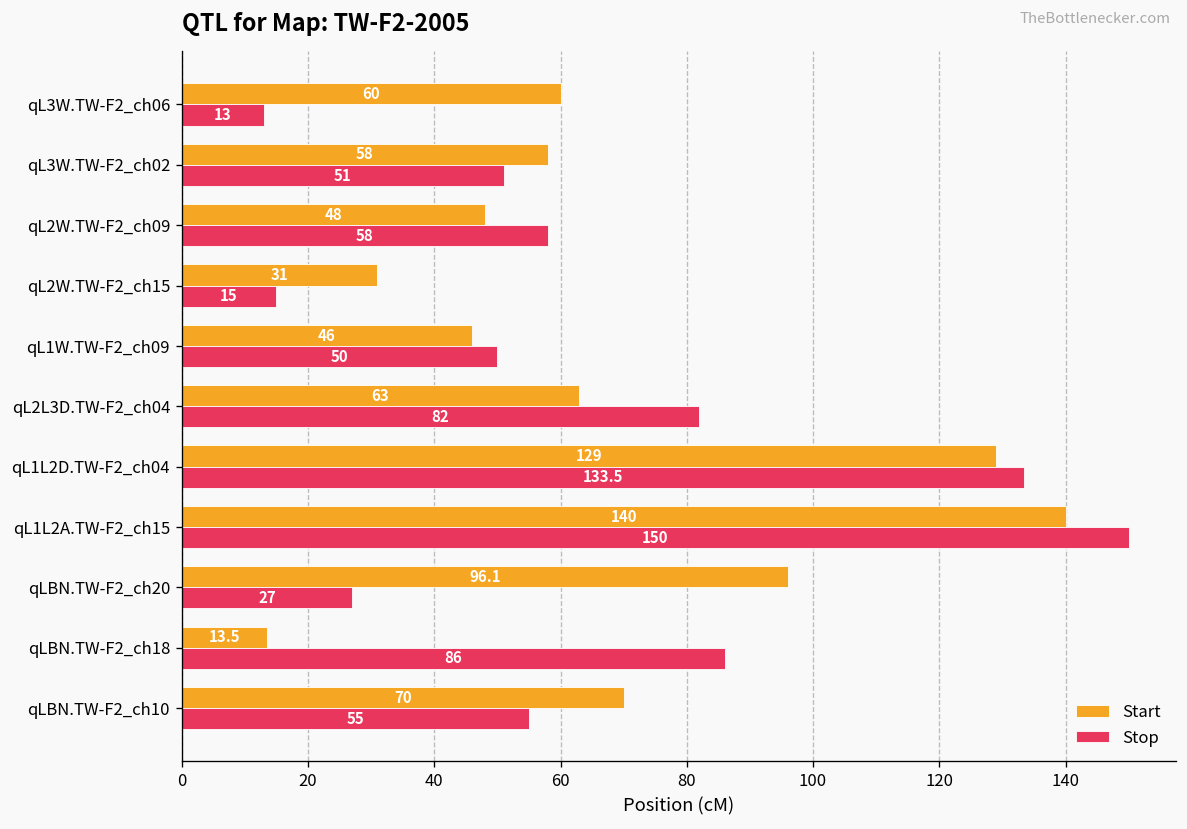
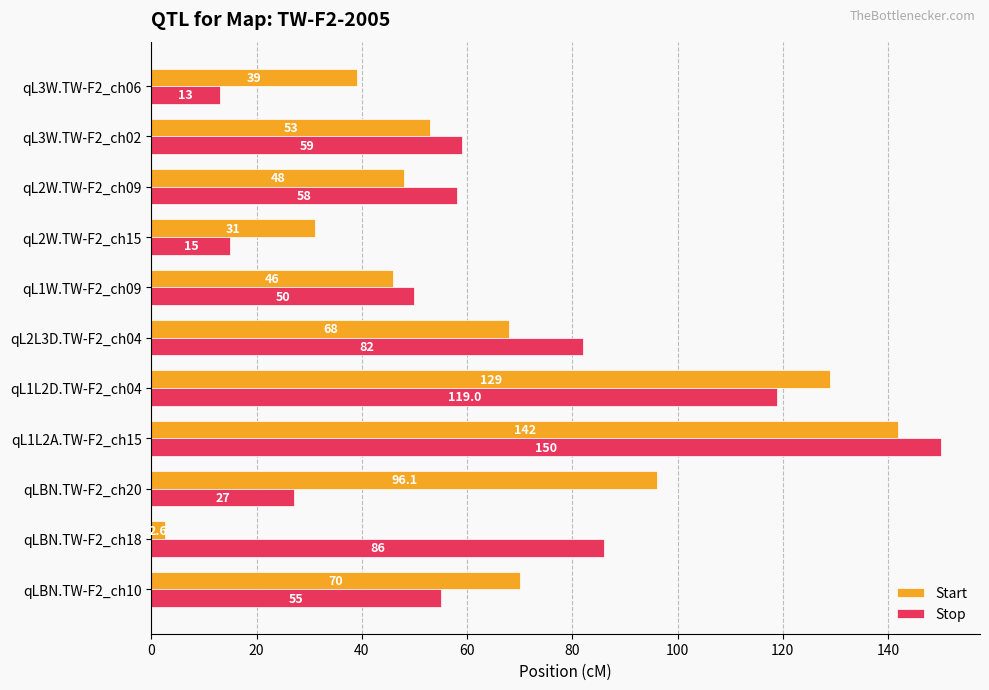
Start, qL3W.TW-F2_ch06: 60 -> 39
Start, qL3W.TW-F2_ch02: 58 -> 53
Stop, qL3W.TW-F2_ch02: 51 -> 59
Start, qL2L3D.TW-F2_ch04: 63 -> 68
Stop, qL1L2D.TW-F2_ch04: 133.5 -> 119.0
Start, qL1L2A.TW-F2_ch15: 140 -> 142
Start, qLBN.TW-F2_ch18: 13.5 -> 2.6
